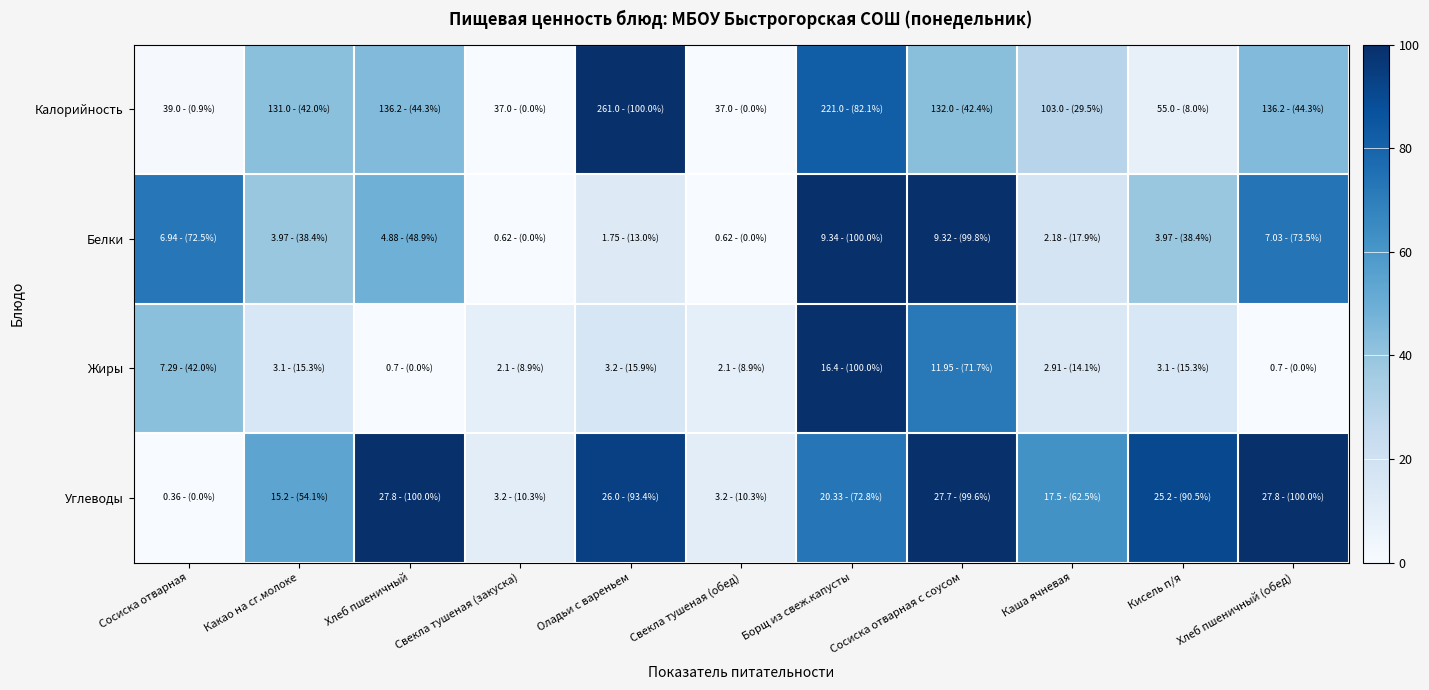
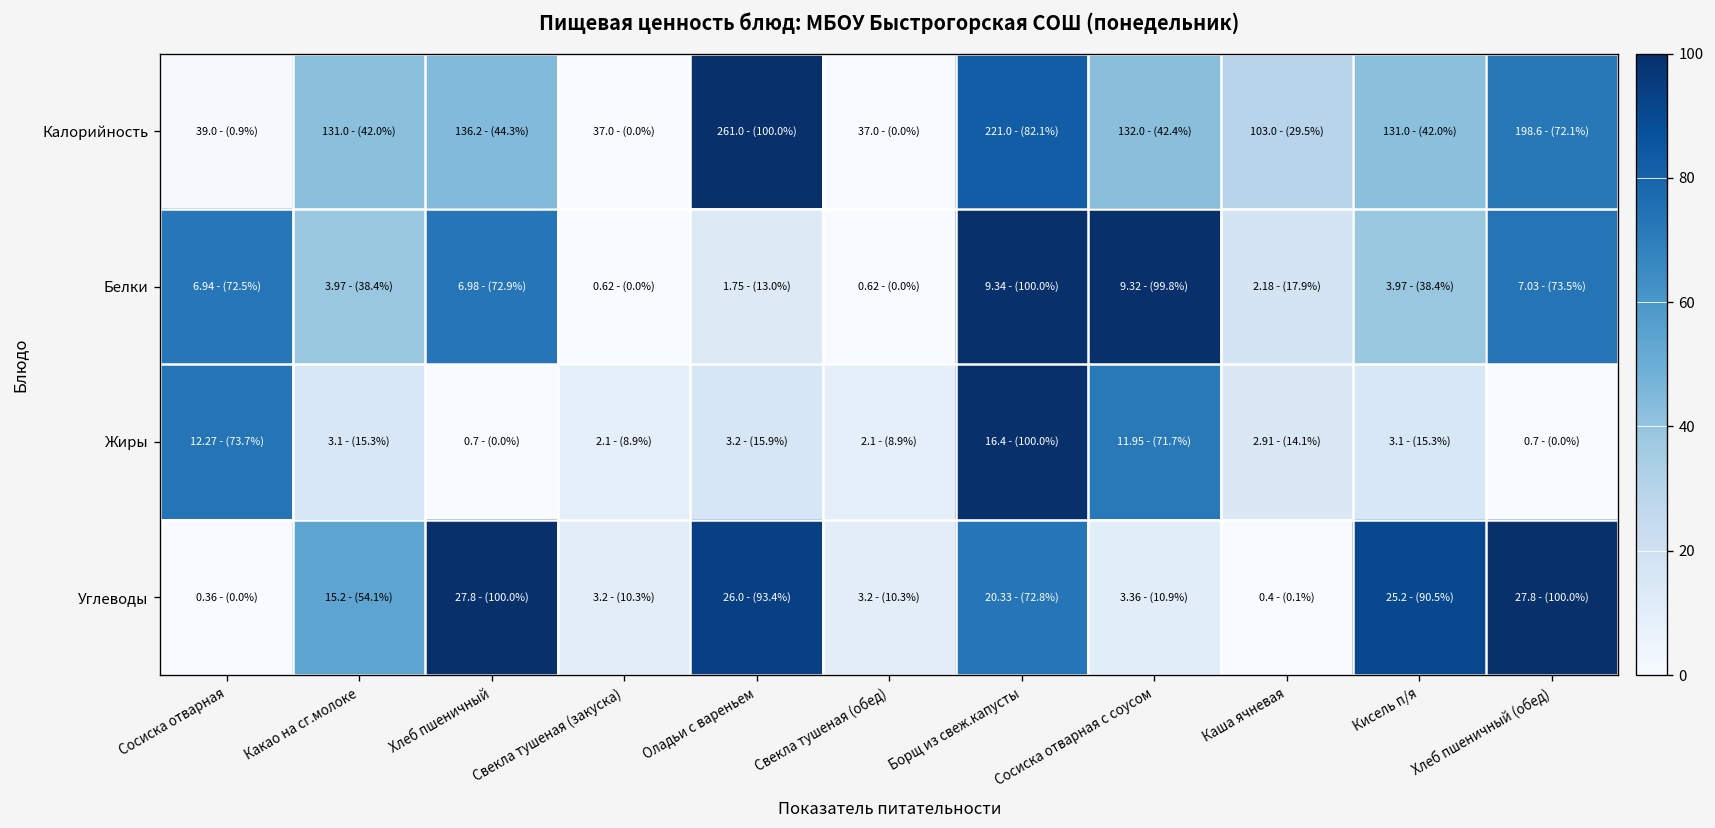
Калорийность, Кисель п/я: 55.0 - (8.0%) -> 131.0 - (42.0%)
Калорийность, Хлеб пшеничный (обед): 136.2 - (44.3%) -> 198.6 - (72.1%)
Белки, Хлеб пшеничный: 4.88 - (48.9%) -> 6.98 - (72.9%)
Жиры, Сосиска отварная: 7.29 - (42.0%) -> 12.27 - (73.7%)
Углеводы, Сосиска отварная с соусом: 27.7 - (99.6%) -> 3.36 - (10.9%)
Углеводы, Каша ячневая: 17.5 - (62.5%) -> 0.4 - (0.1%)
